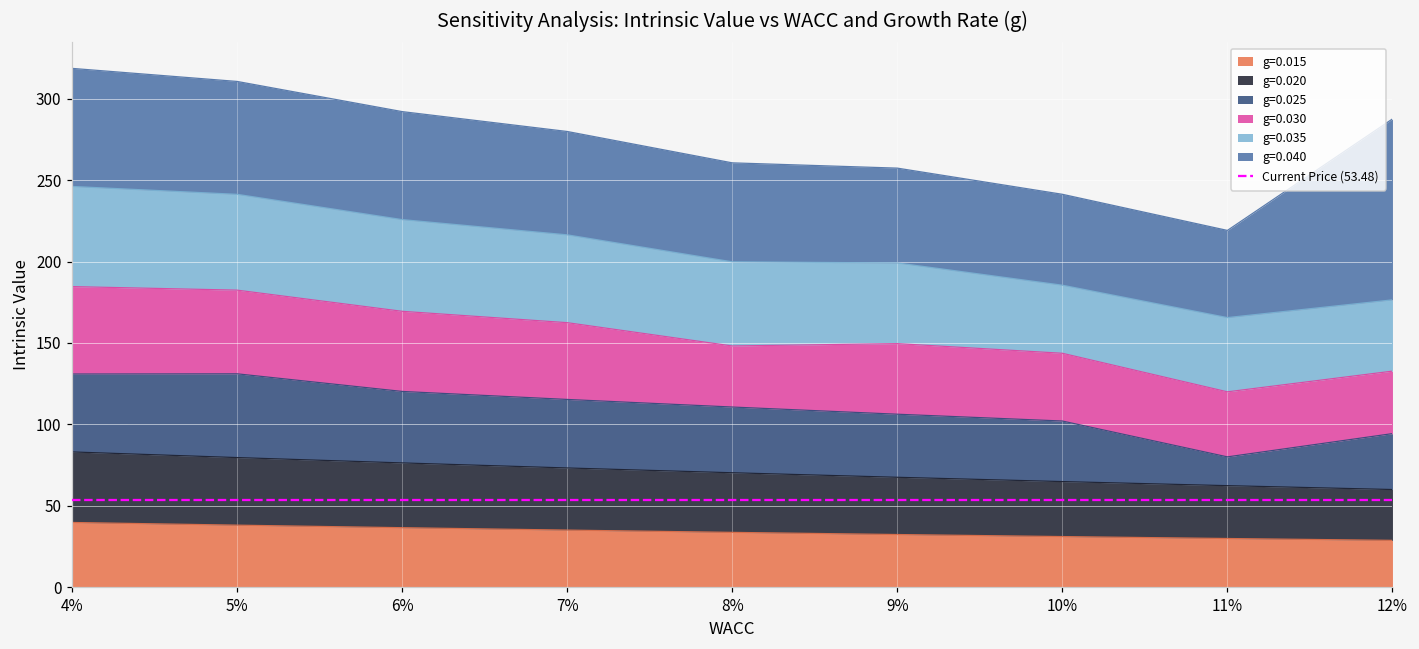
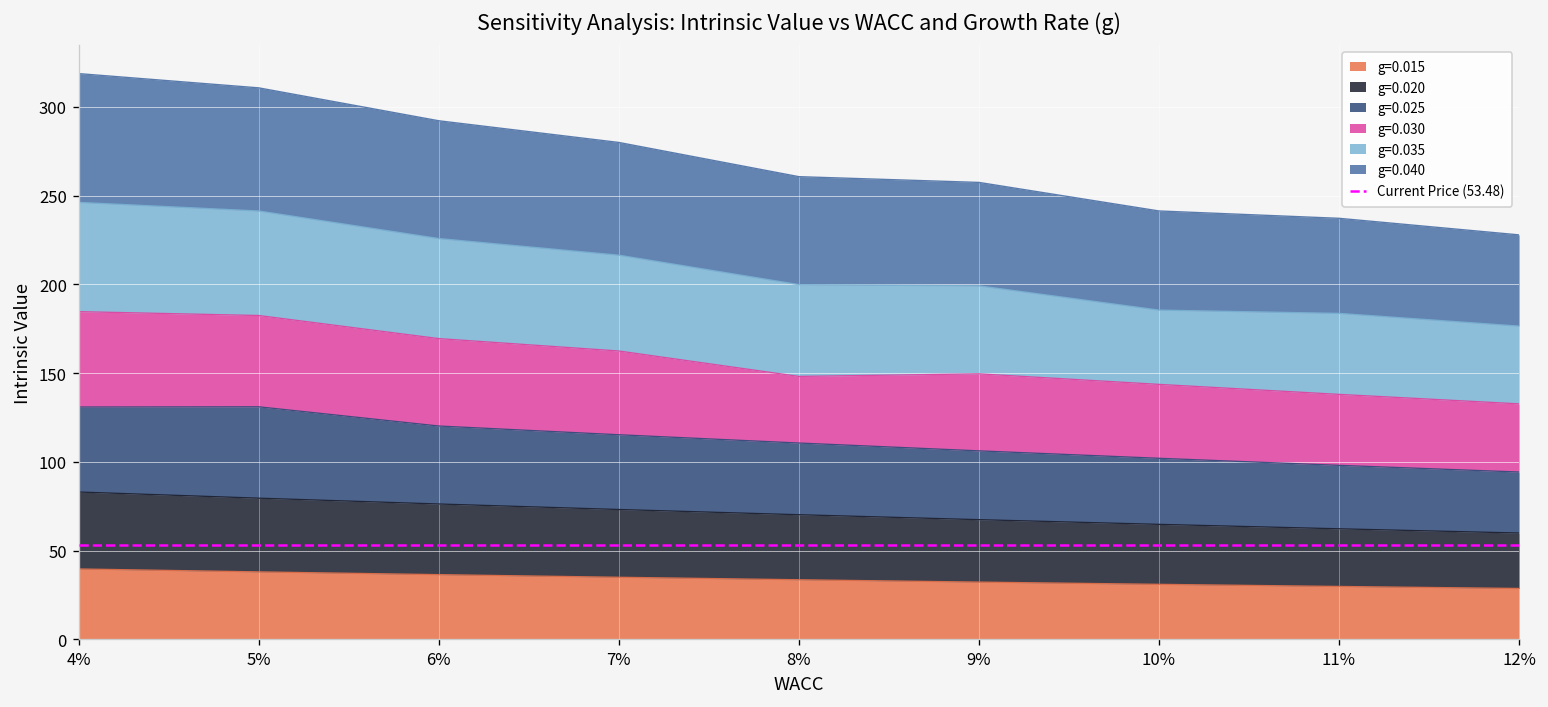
g=0.025, 11%: 18 -> 36
g=0.040, 12%: 111 -> 51
